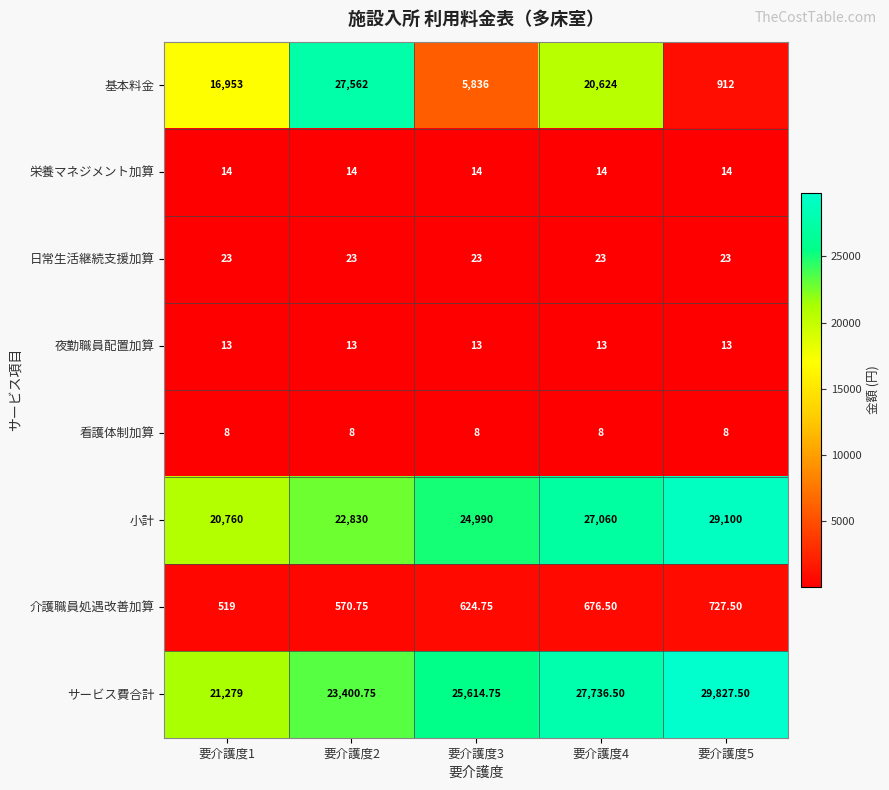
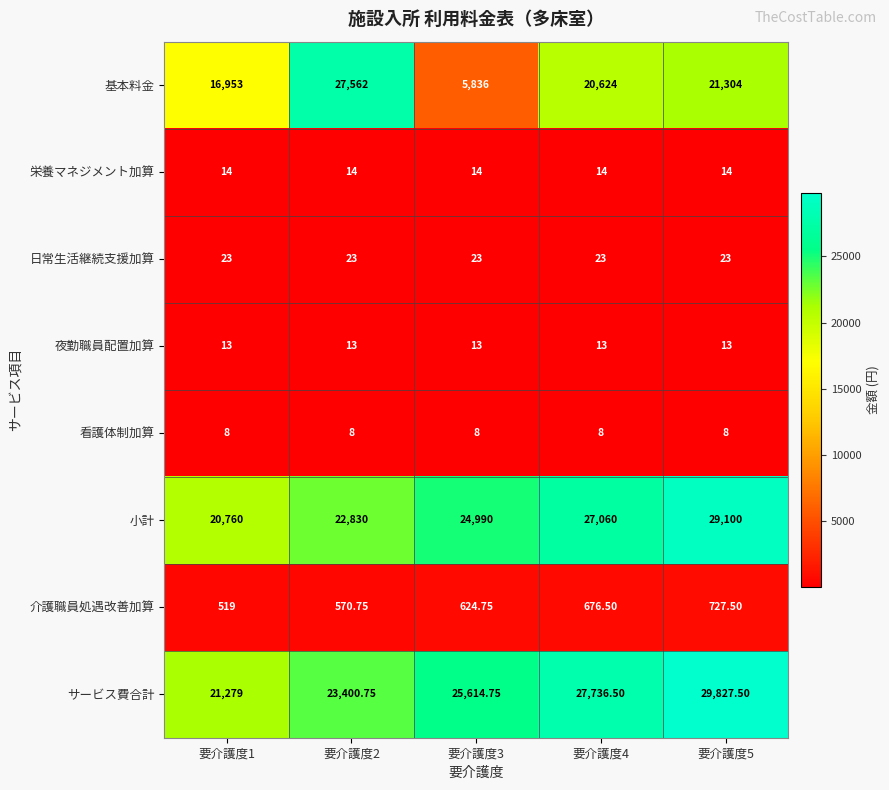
基本料金, 要介護度5: 912 -> 21,304
